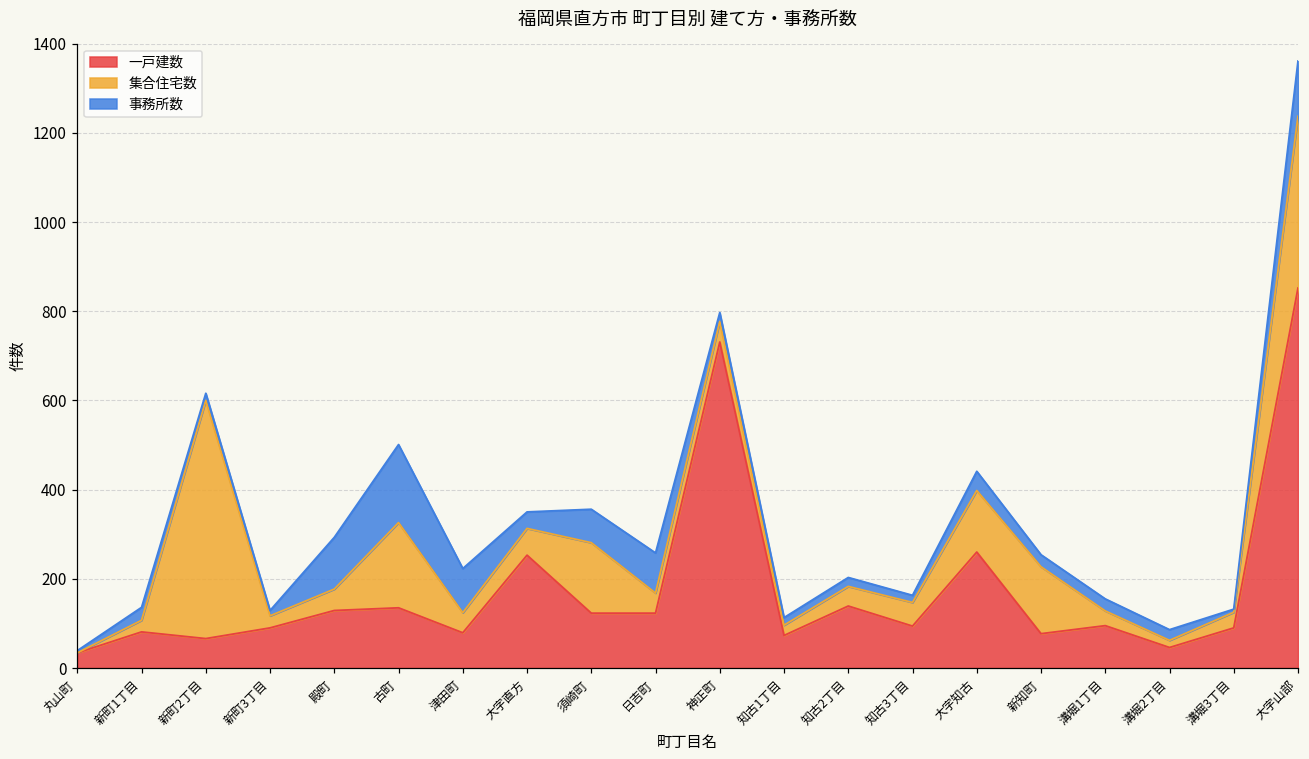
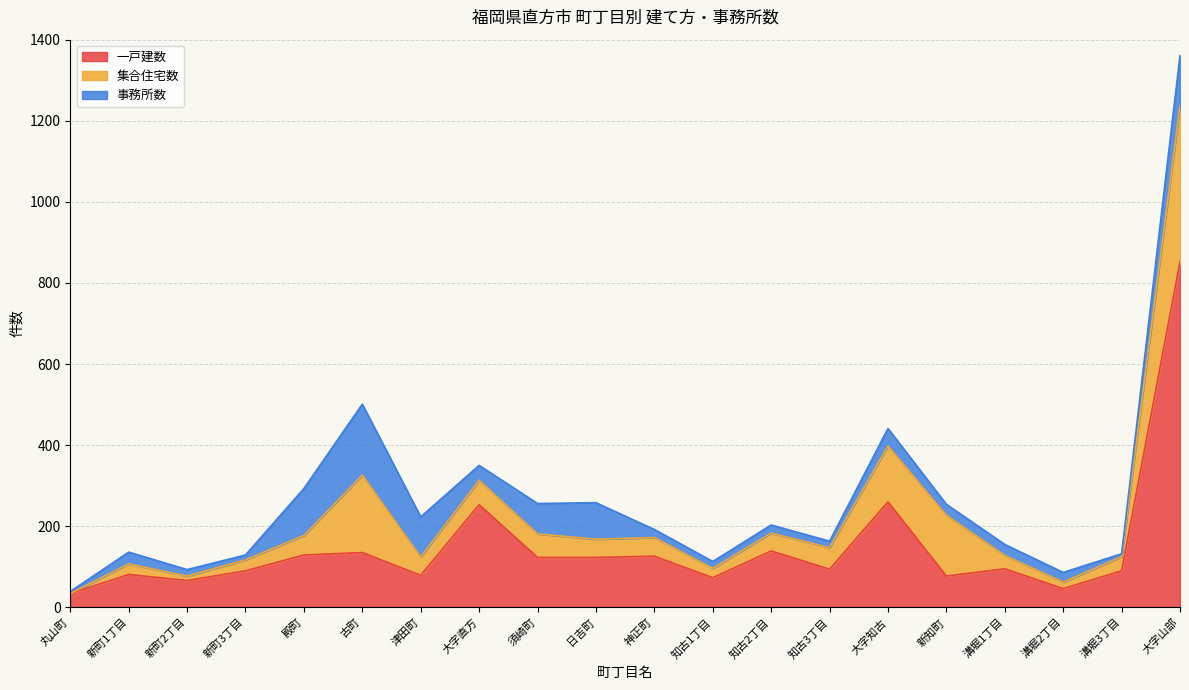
集合住宅数, 新町2丁目: 530 -> 10
集合住宅数, 須崎町: 160 -> 60
一戸建数, 神正町: 730 -> 130
